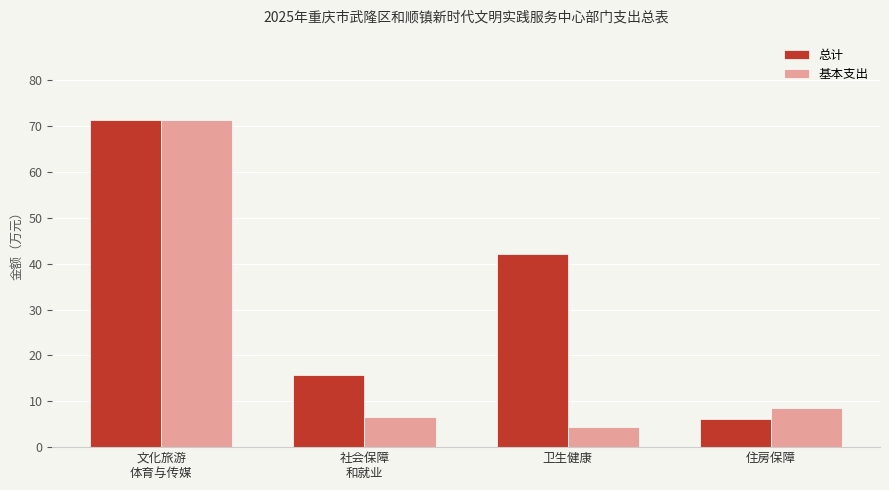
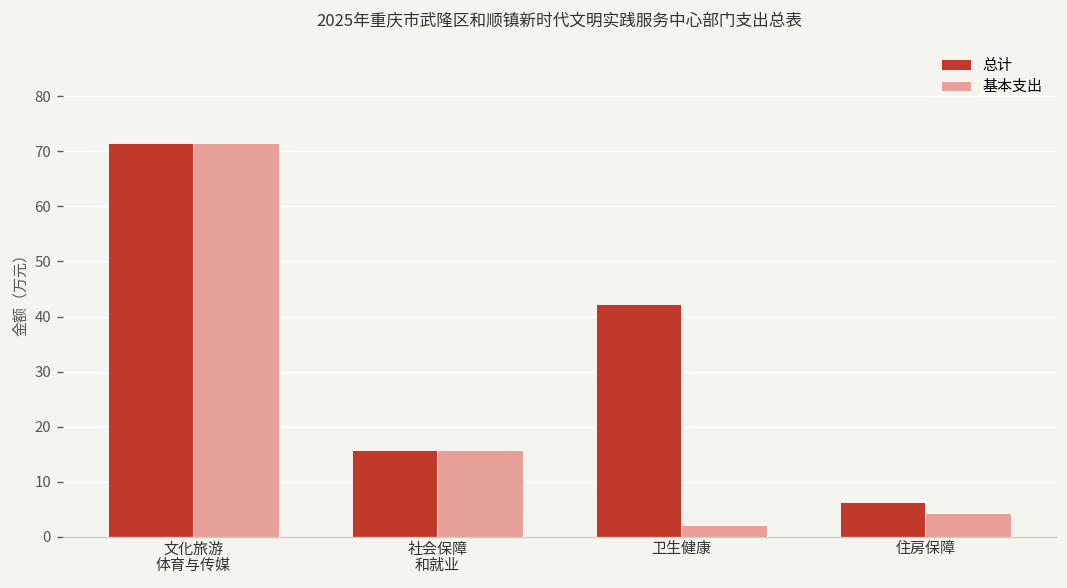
基本支出, 社会保障 和就业: 7 -> 16
基本支出, 卫生健康: 4 -> 2
基本支出, 住房保障: 9 -> 4
